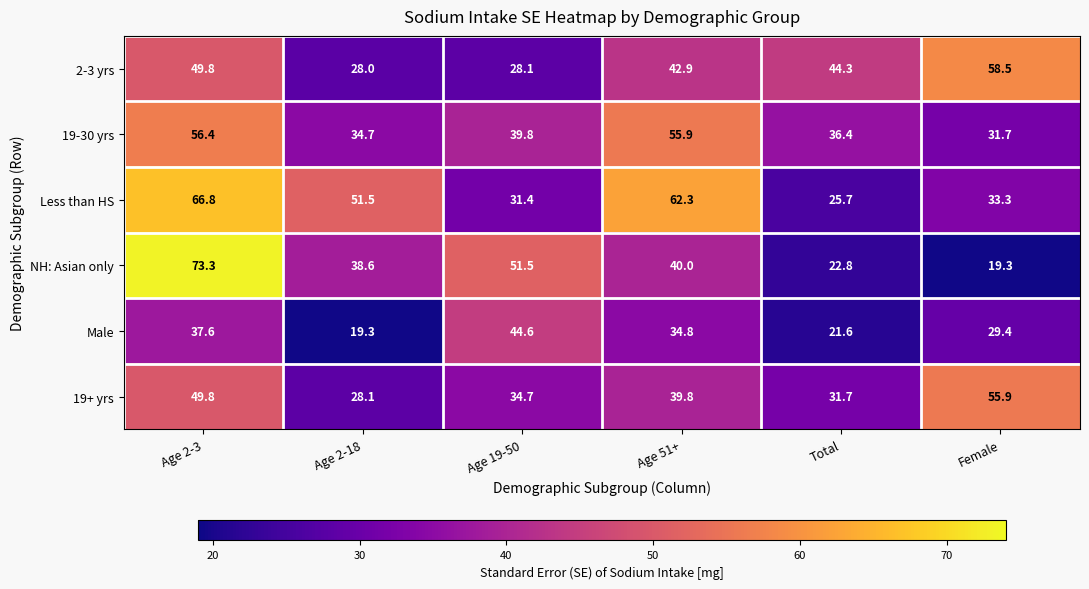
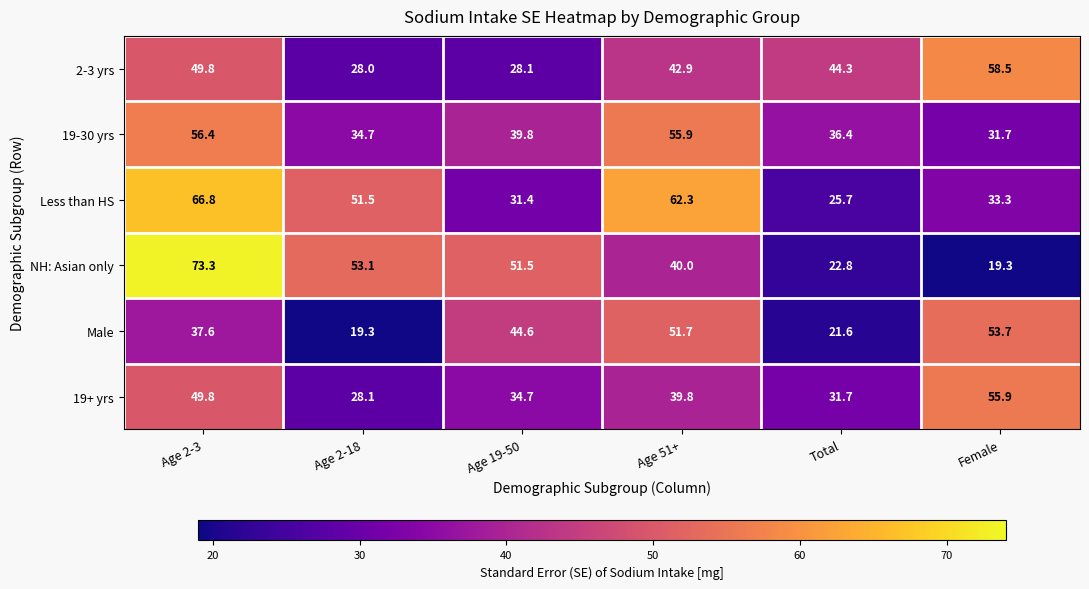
NH: Asian only, Age 2-18: 38.6 -> 53.1
Male, Age 51+: 34.8 -> 51.7
Male, Female: 29.4 -> 53.7
